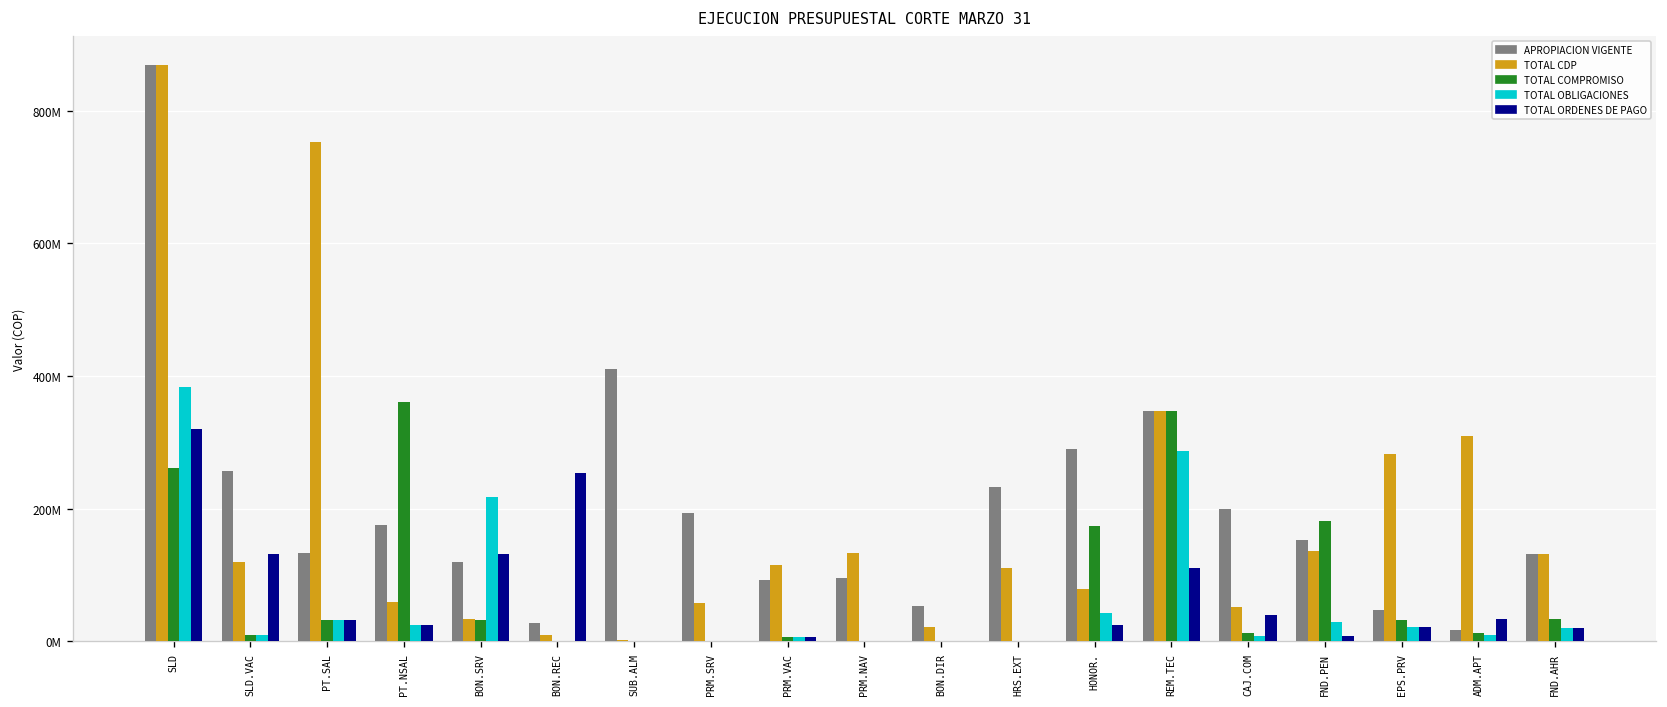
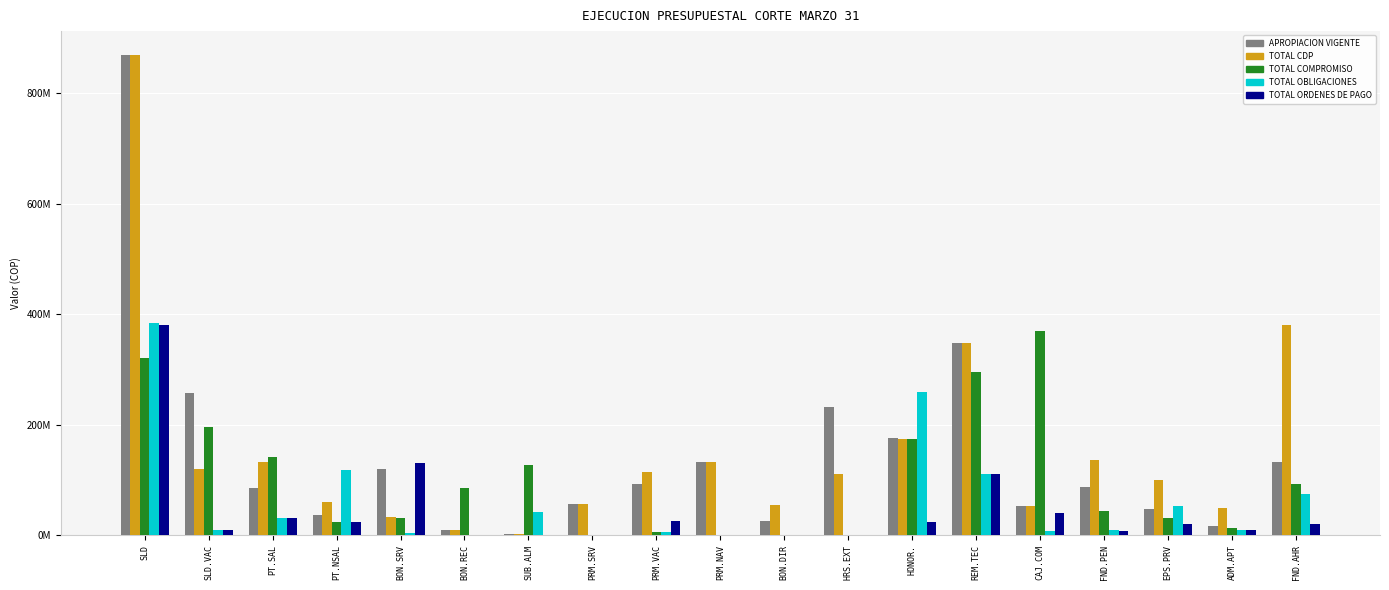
TOTAL COMPROMISO, SLD: 260000000 -> 320000000
TOTAL ORDENES DE PAGO, SLD: 320000000 -> 380000000
TOTAL COMPROMISO, SLD.VAC: 10000000 -> 200000000
TOTAL ORDENES DE PAGO, SLD.VAC: 130000000 -> 10000000
APROPIACION VIGENTE, PT.SAL: 130000000 -> 90000000
TOTAL CDP, PT.SAL: 750000000 -> 130000000
TOTAL COMPROMISO, PT.SAL: 30000000 -> 140000000
APROPIACION VIGENTE, PT.NSAL: 180000000 -> 40000000
TOTAL COMPROMISO, PT.NSAL: 360000000 -> 20000000
TOTAL OBLIGACIONES, PT.NSAL: 20000000 -> 120000000
TOTAL OBLIGACIONES, BON.SRV: 220000000 -> 0
APROPIACION VIGENTE, BON.REC: 30000000 -> 10000000
TOTAL COMPROMISO, BON.REC: 0 -> 90000000
TOTAL ORDENES DE PAGO, BON.REC: 250000000 -> 0
APROPIACION VIGENTE, SUB.ALM: 410000000 -> 0
TOTAL COMPROMISO, SUB.ALM: 0 -> 130000000
TOTAL OBLIGACIONES, SUB.ALM: 0 -> 40000000
APROPIACION VIGENTE, PRM.SRV: 190000000 -> 60000000
TOTAL ORDENES DE PAGO, PRM.VAC: 10000000 -> 30000000
APROPIACION VIGENTE, PRM.NAV: 100000000 -> 130000000
APROPIACION VIGENTE, BON.DIR: 50000000 -> 30000000
TOTAL CDP, BON.DIR: 20000000 -> 50000000
APROPIACION VIGENTE, HONOR.: 290000000 -> 180000000
TOTAL CDP, HONOR.: 80000000 -> 170000000
TOTAL OBLIGACIONES, HONOR.: 40000000 -> 260000000
TOTAL COMPROMISO, REM.TEC: 350000000 -> 300000000
TOTAL OBLIGACIONES, REM.TEC: 290000000 -> 110000000
APROPIACION VIGENTE, CAJ.COM: 200000000 -> 50000000
TOTAL COMPROMISO, CAJ.COM: 10000000 -> 370000000
APROPIACION VIGENTE, FND.PEN: 150000000 -> 90000000
TOTAL COMPROMISO, FND.PEN: 180000000 -> 40000000
TOTAL OBLIGACIONES, FND.PEN: 30000000 -> 10000000
TOTAL CDP, EPS.PRV: 280000000 -> 100000000
TOTAL OBLIGACIONES, EPS.PRV: 20000000 -> 50000000
TOTAL CDP, ADM.APT: 310000000 -> 50000000
TOTAL ORDENES DE PAGO, ADM.APT: 30000000 -> 10000000
TOTAL CDP, FND.AHR: 130000000 -> 380000000
TOTAL COMPROMISO, FND.AHR: 30000000 -> 90000000
TOTAL OBLIGACIONES, FND.AHR: 20000000 -> 80000000
